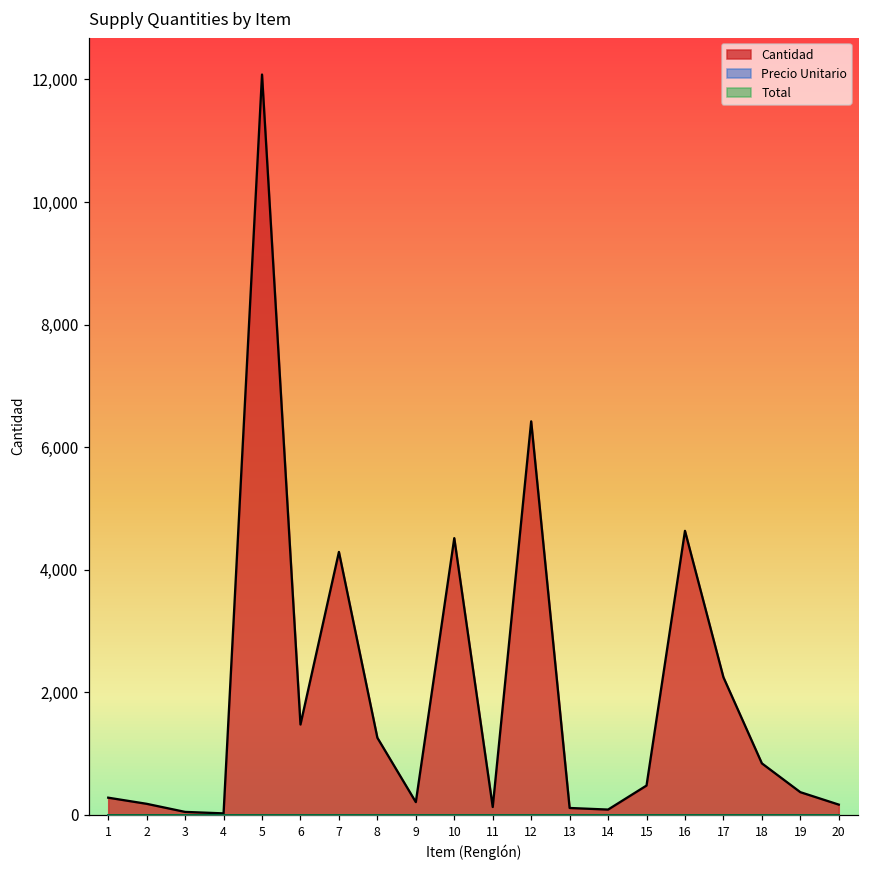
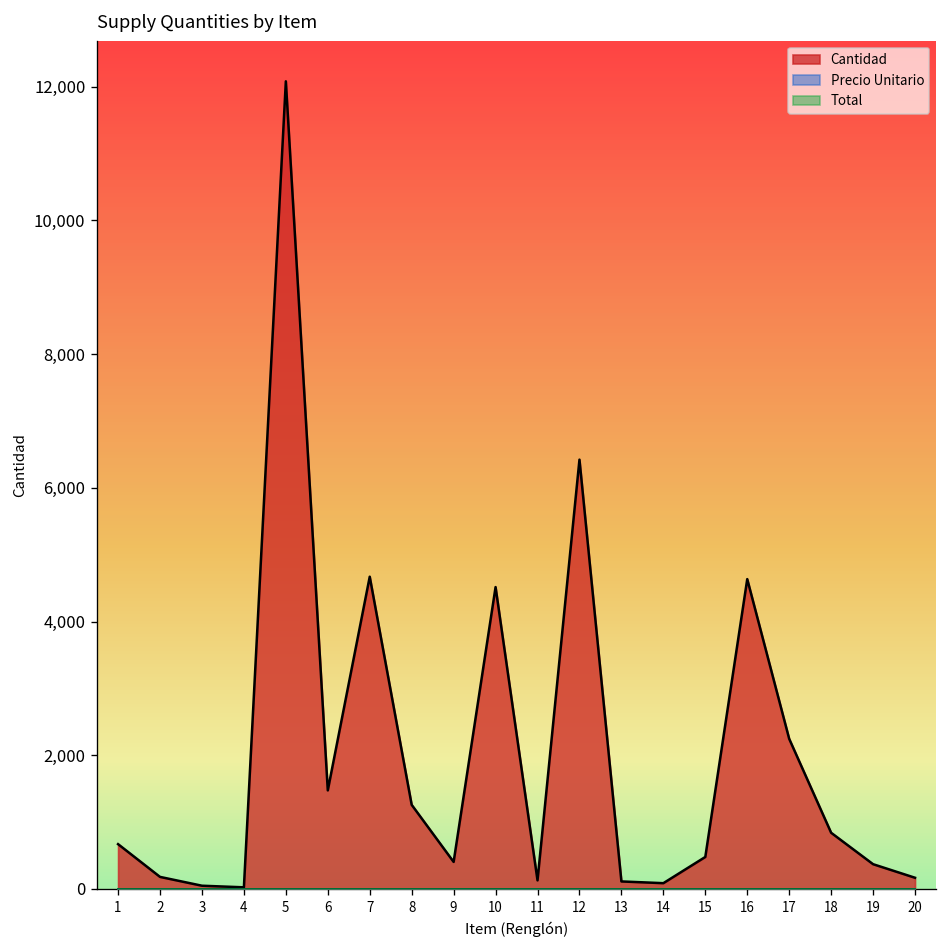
Cantidad, 1: 300 -> 700
Cantidad, 7: 4,300 -> 4,700
Cantidad, 9: 200 -> 400
